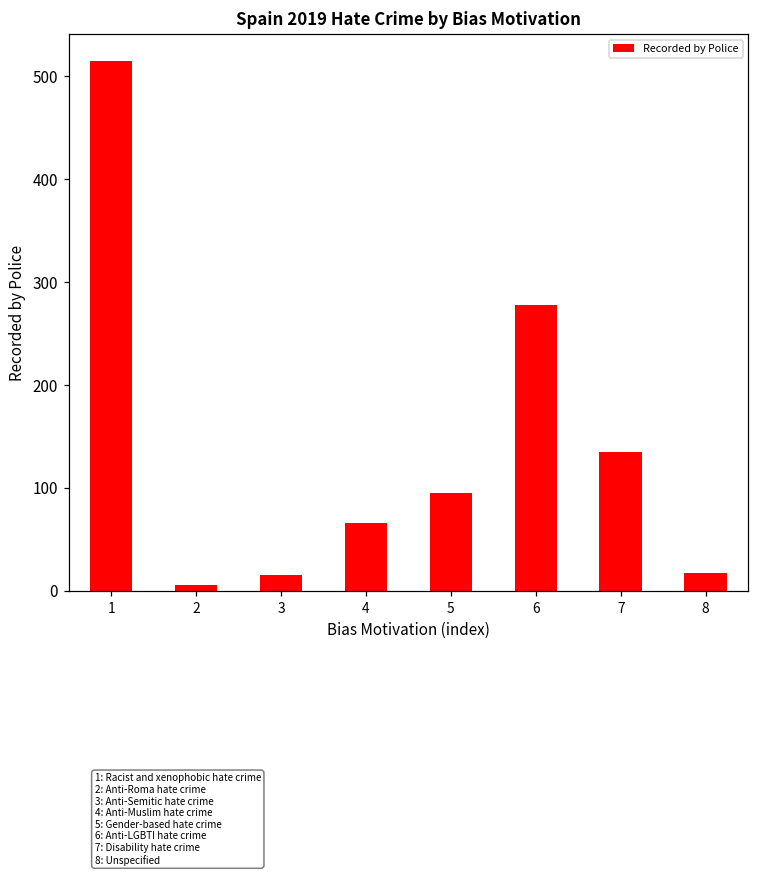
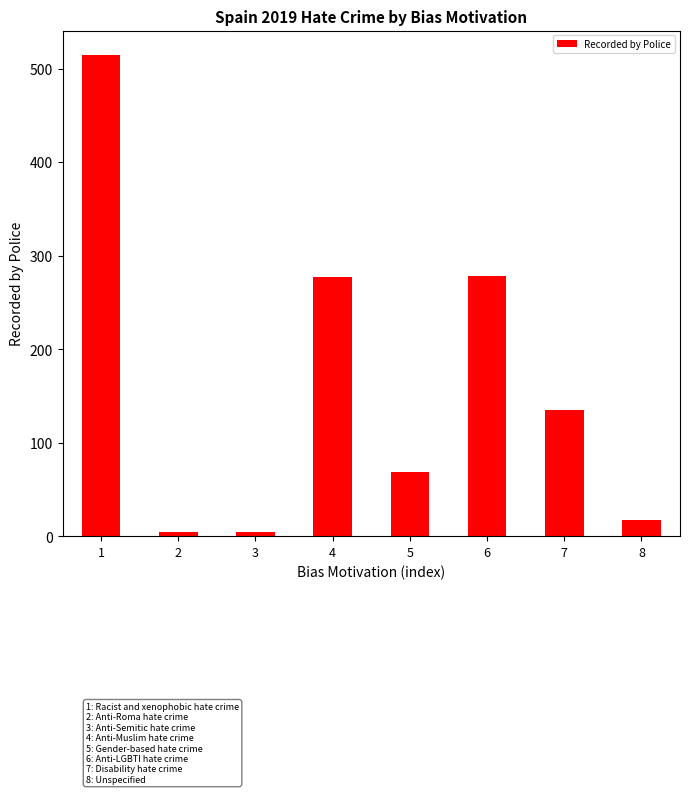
3: 20 -> 10
4: 70 -> 280
5: 100 -> 70
